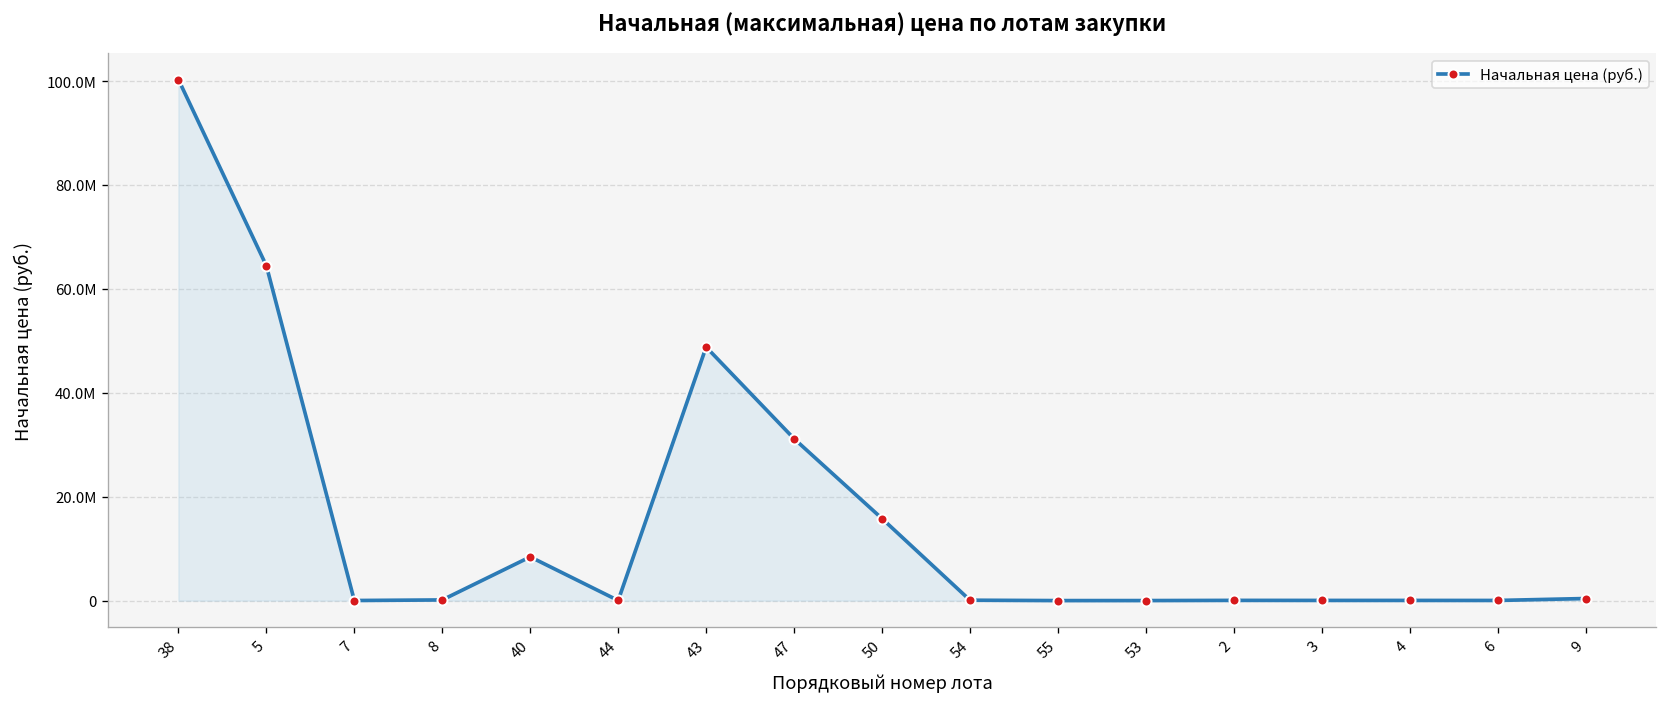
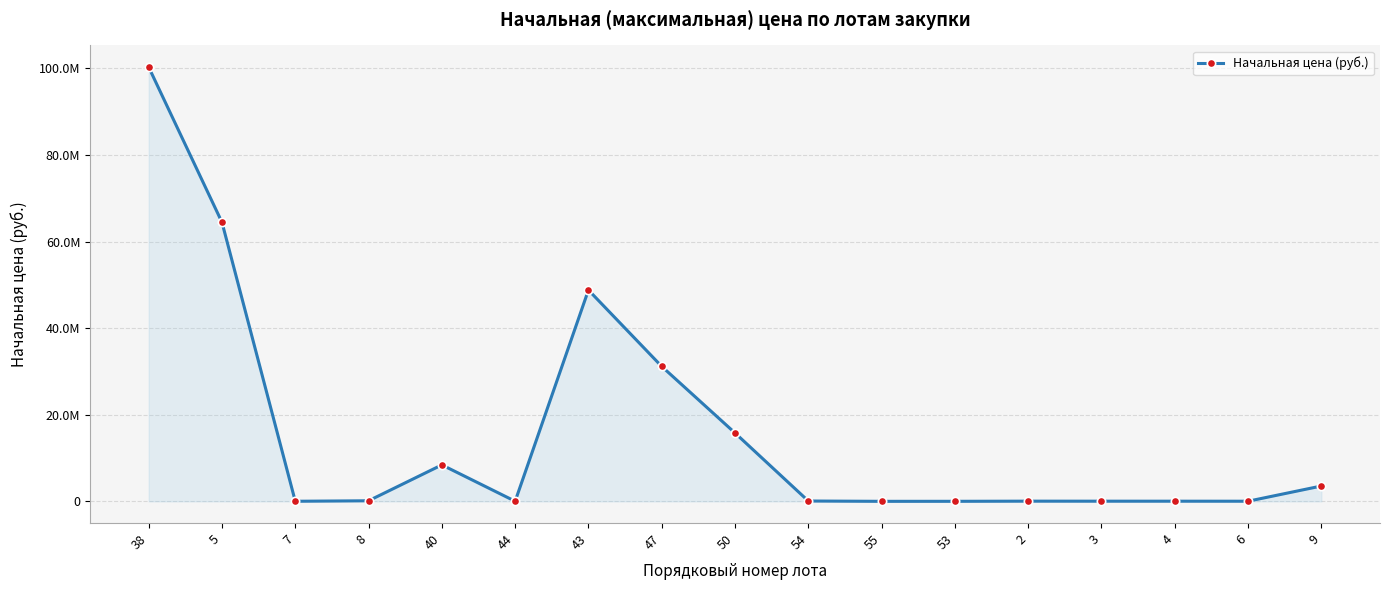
9: 0 -> 4000000
